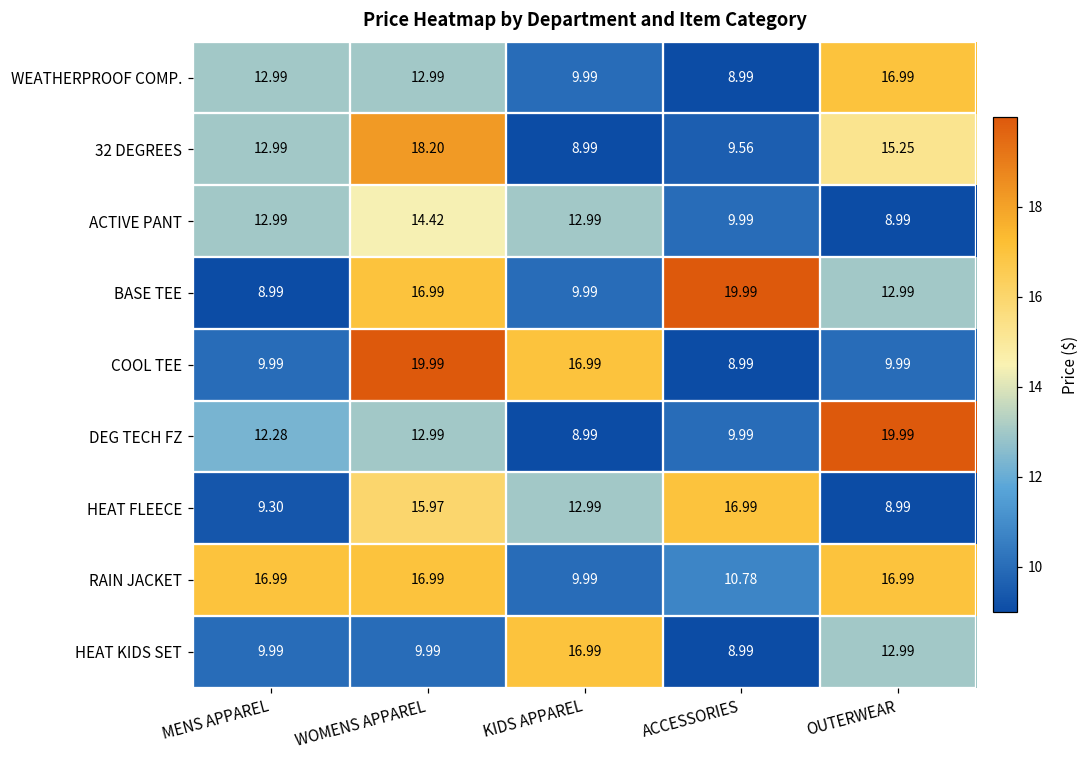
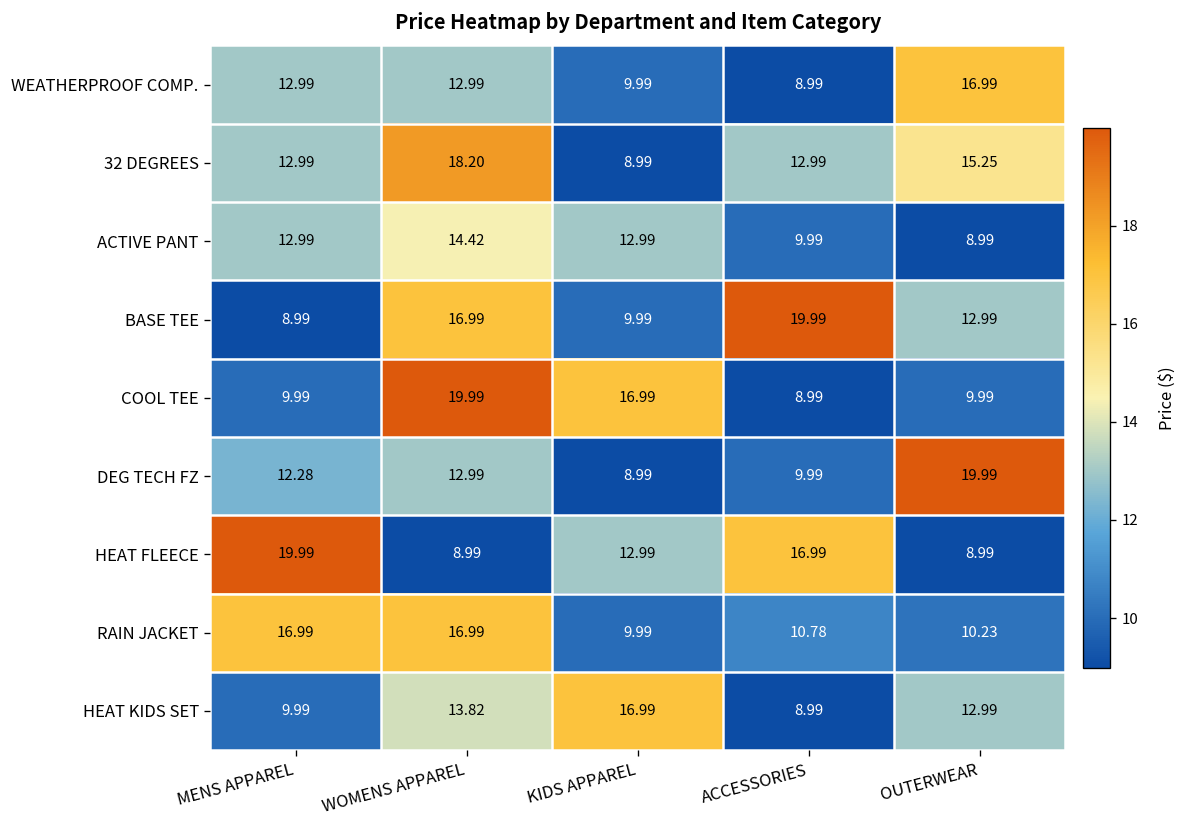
32 DEGREES, ACCESSORIES: 9.56 -> 12.99
HEAT FLEECE, MENS APPAREL: 9.30 -> 19.99
HEAT FLEECE, WOMENS APPAREL: 15.97 -> 8.99
RAIN JACKET, OUTERWEAR: 16.99 -> 10.23
HEAT KIDS SET, WOMENS APPAREL: 9.99 -> 13.82
